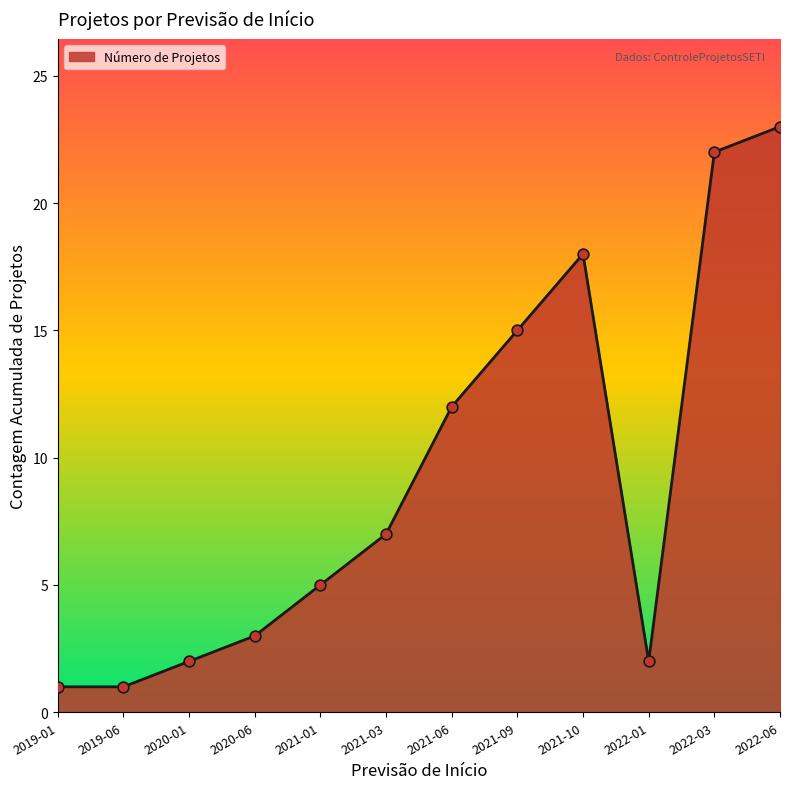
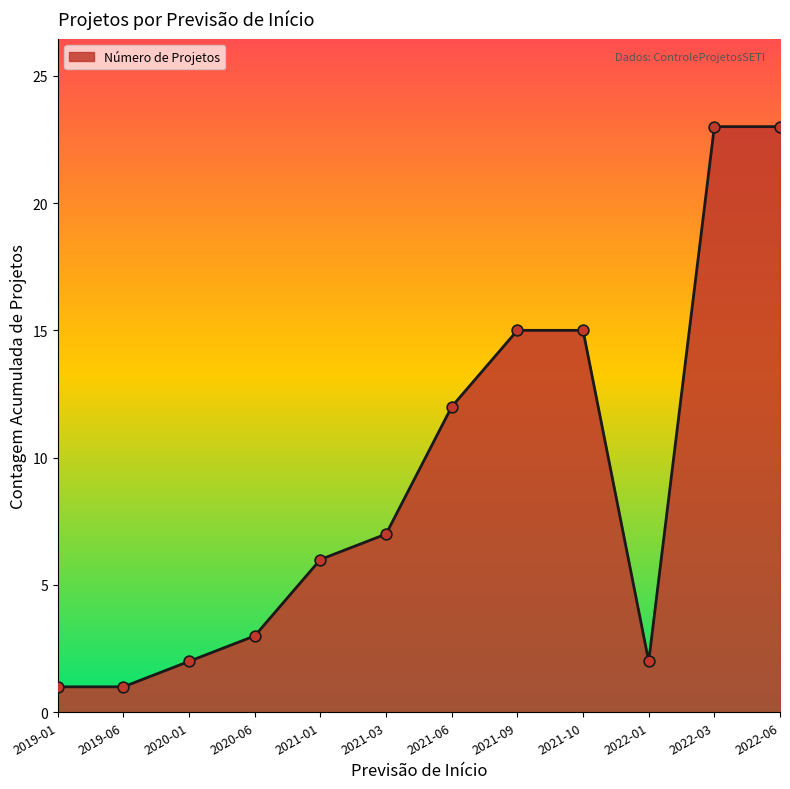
2021-01: 5 -> 6
2021-10: 18 -> 15
2022-03: 22 -> 23
